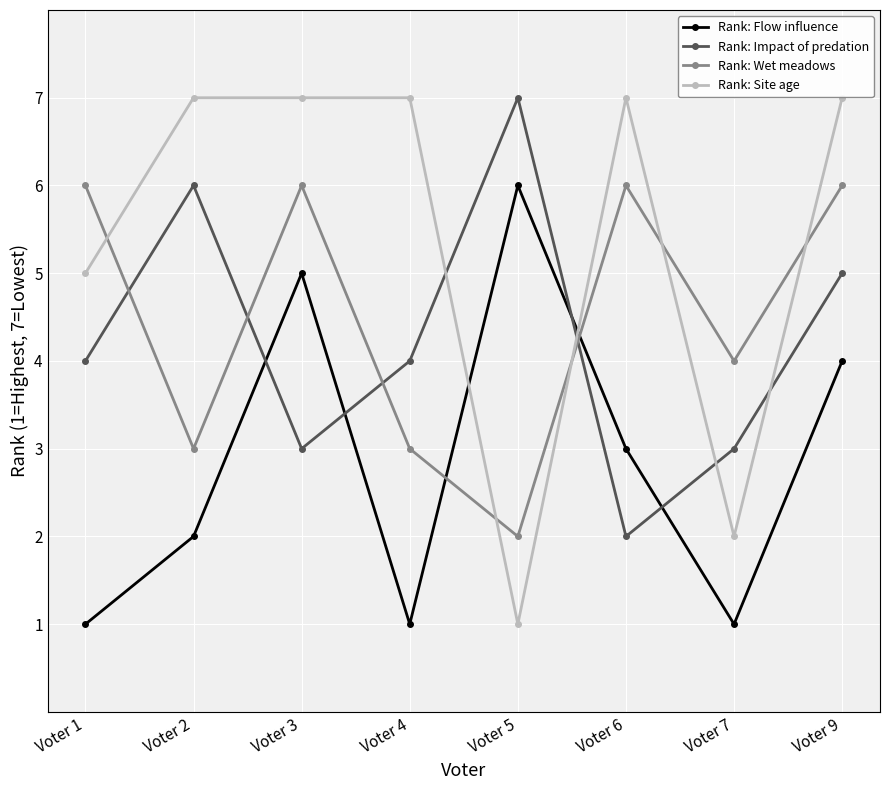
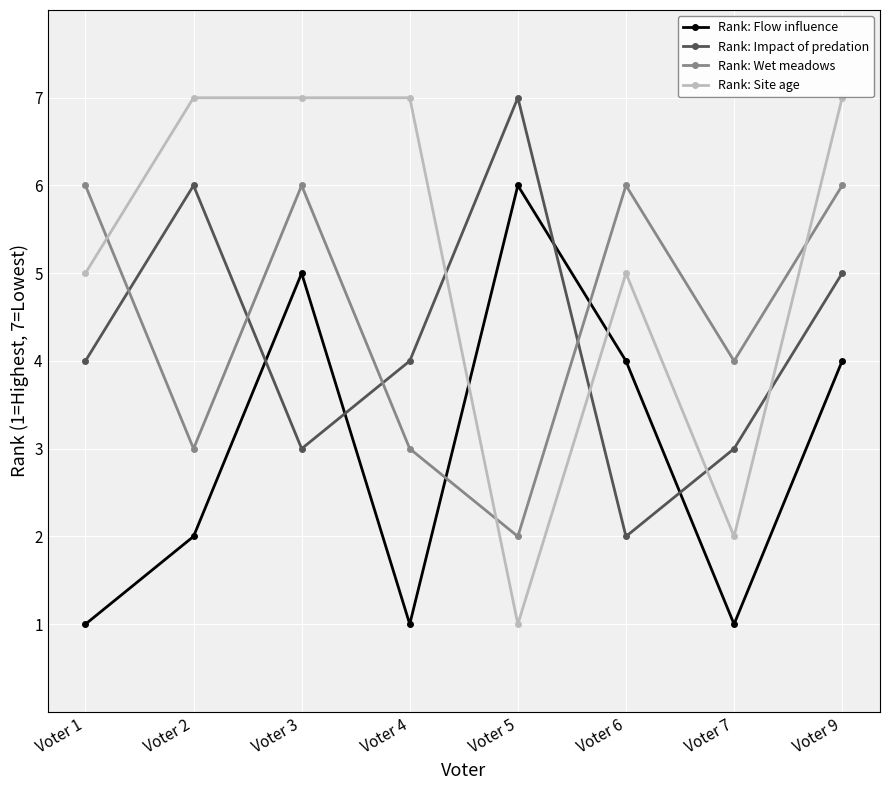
Rank: Flow influence, Voter 6: 3 -> 4
Rank: Site age, Voter 6: 7 -> 5
